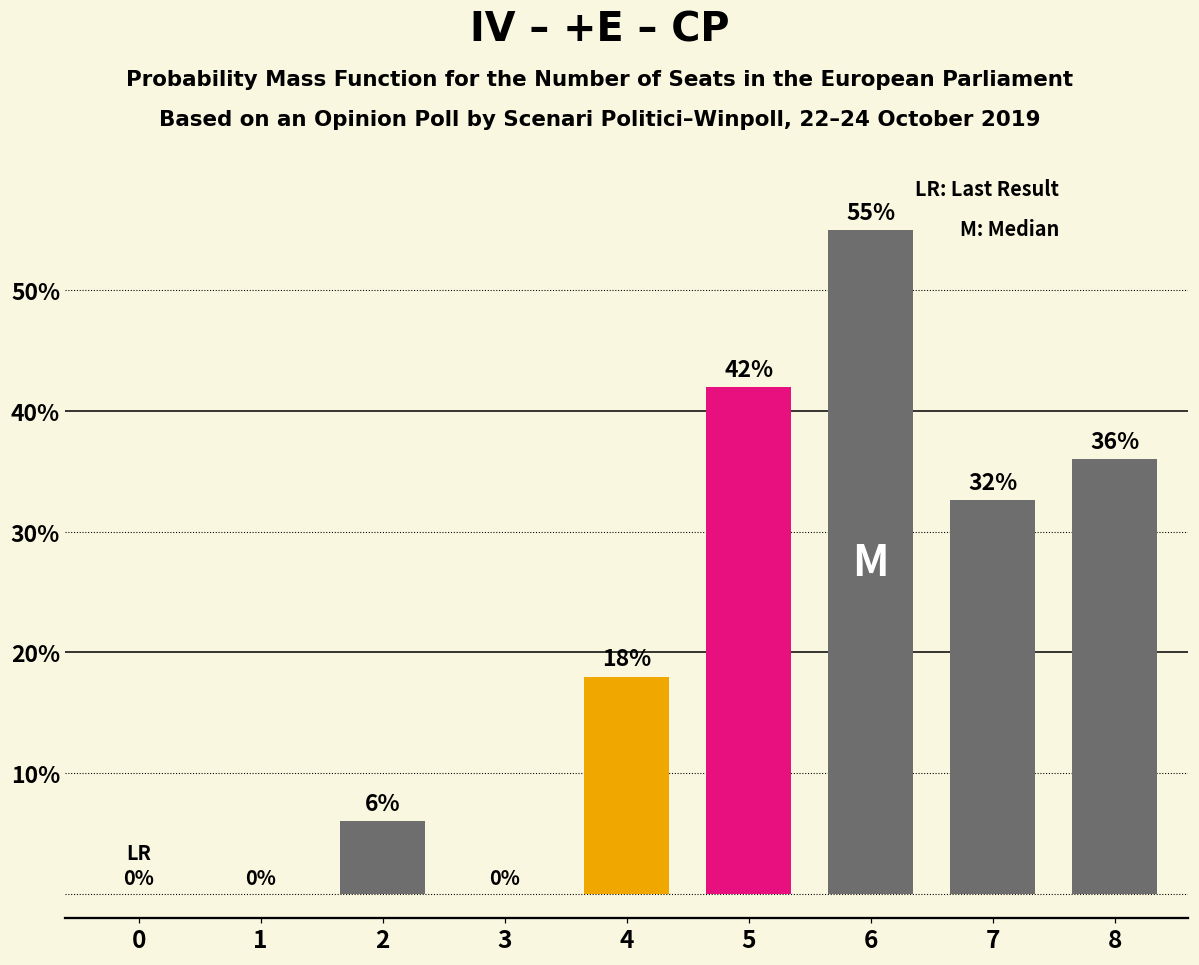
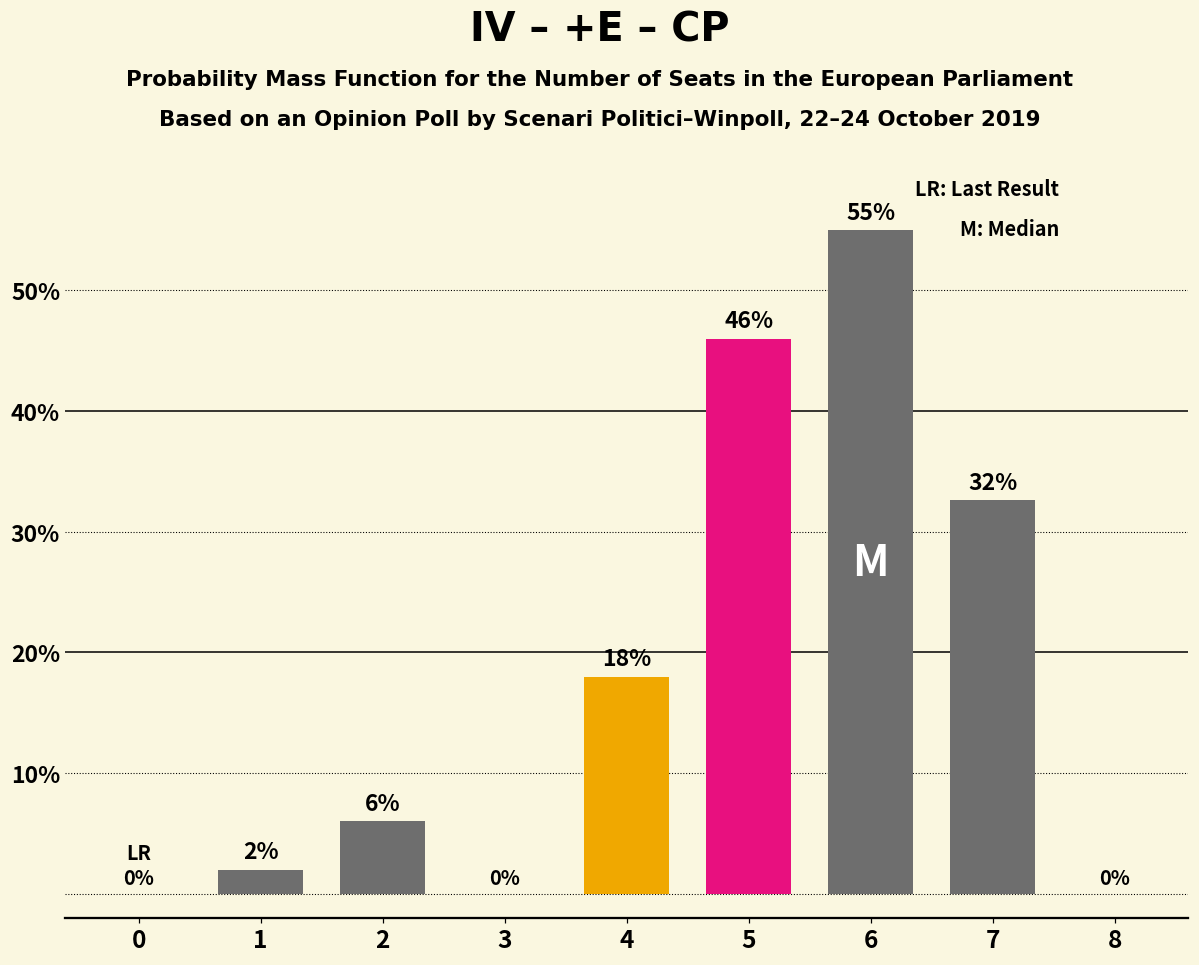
1: 0% -> 2%
5: 42% -> 46%
8: 36% -> 0%
